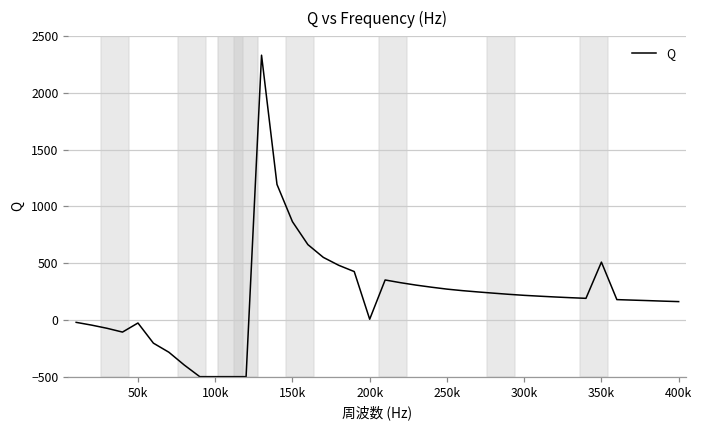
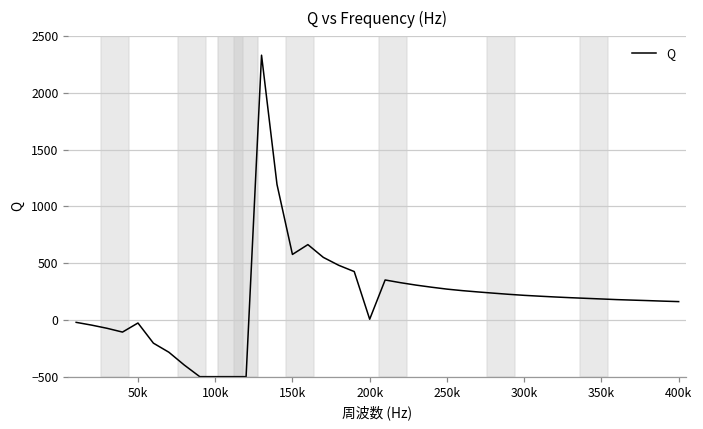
150k: 870 -> 580
350k: 510 -> 180
